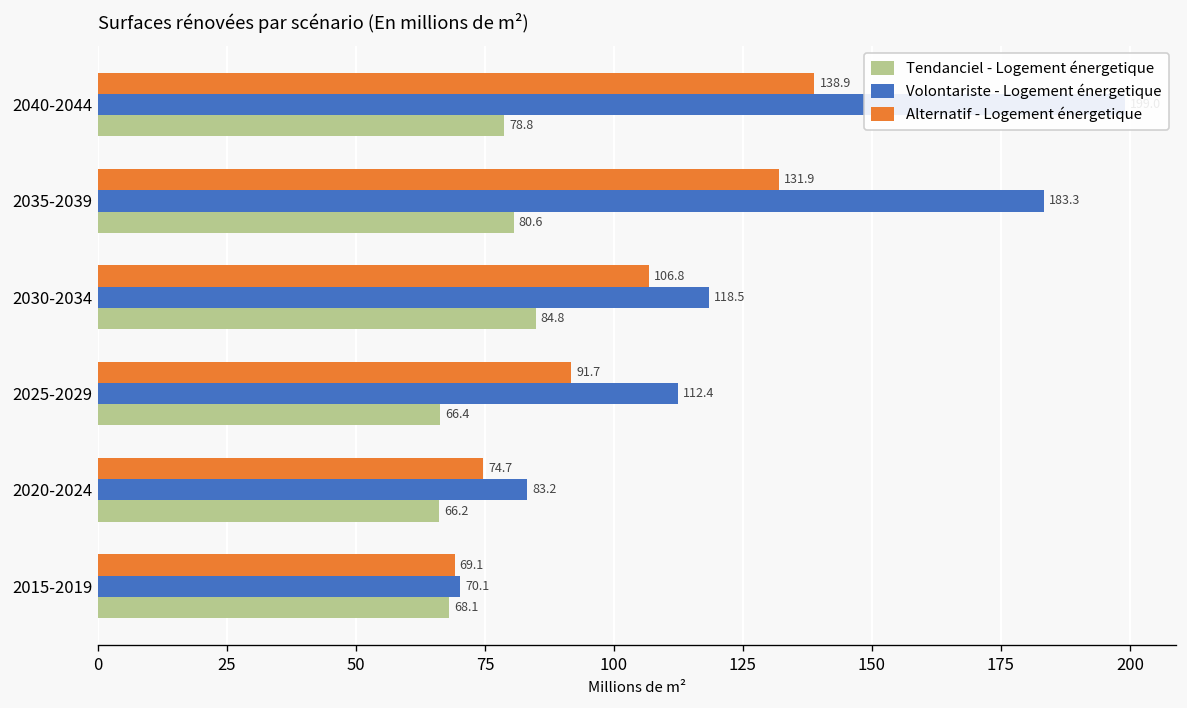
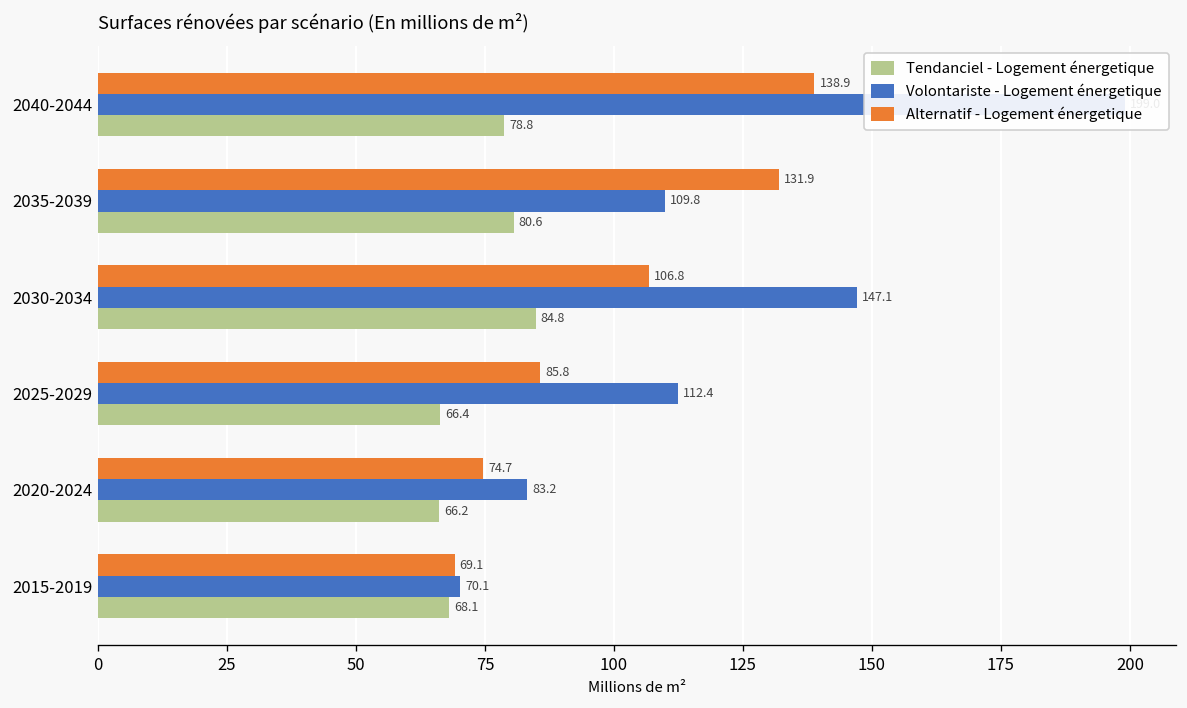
Volontariste - Logement énergetique, 2035-2039: 183.3 -> 109.8
Volontariste - Logement énergetique, 2030-2034: 118.5 -> 147.1
Alternatif - Logement énergetique, 2025-2029: 91.7 -> 85.8
